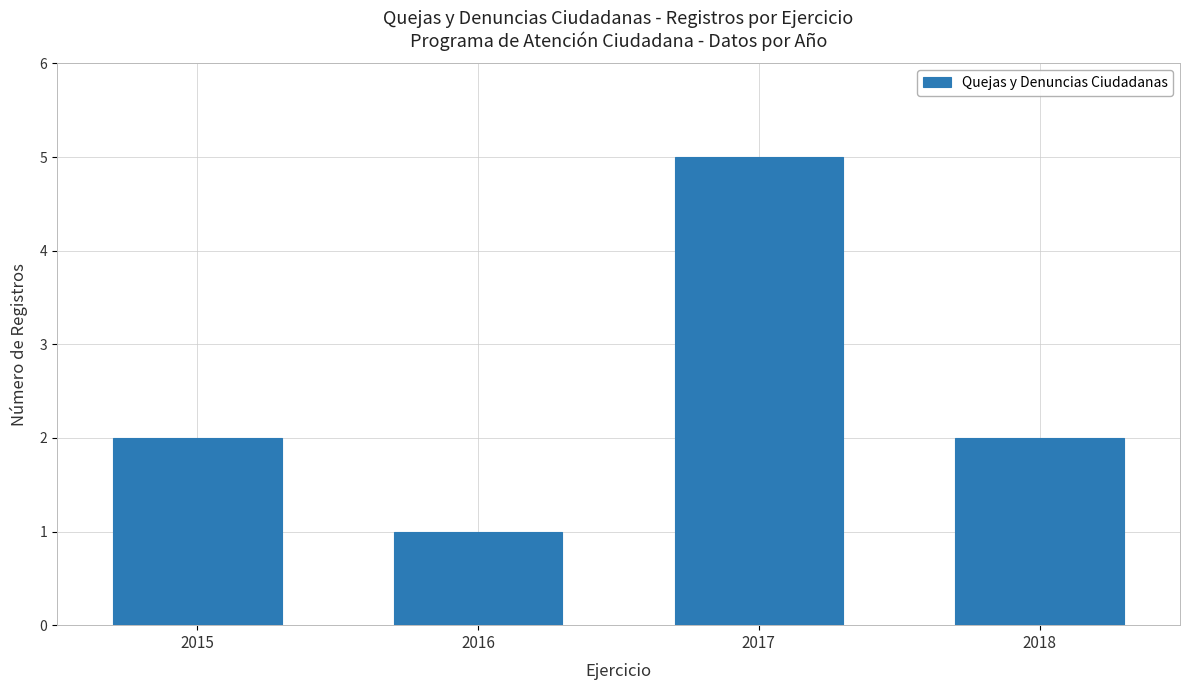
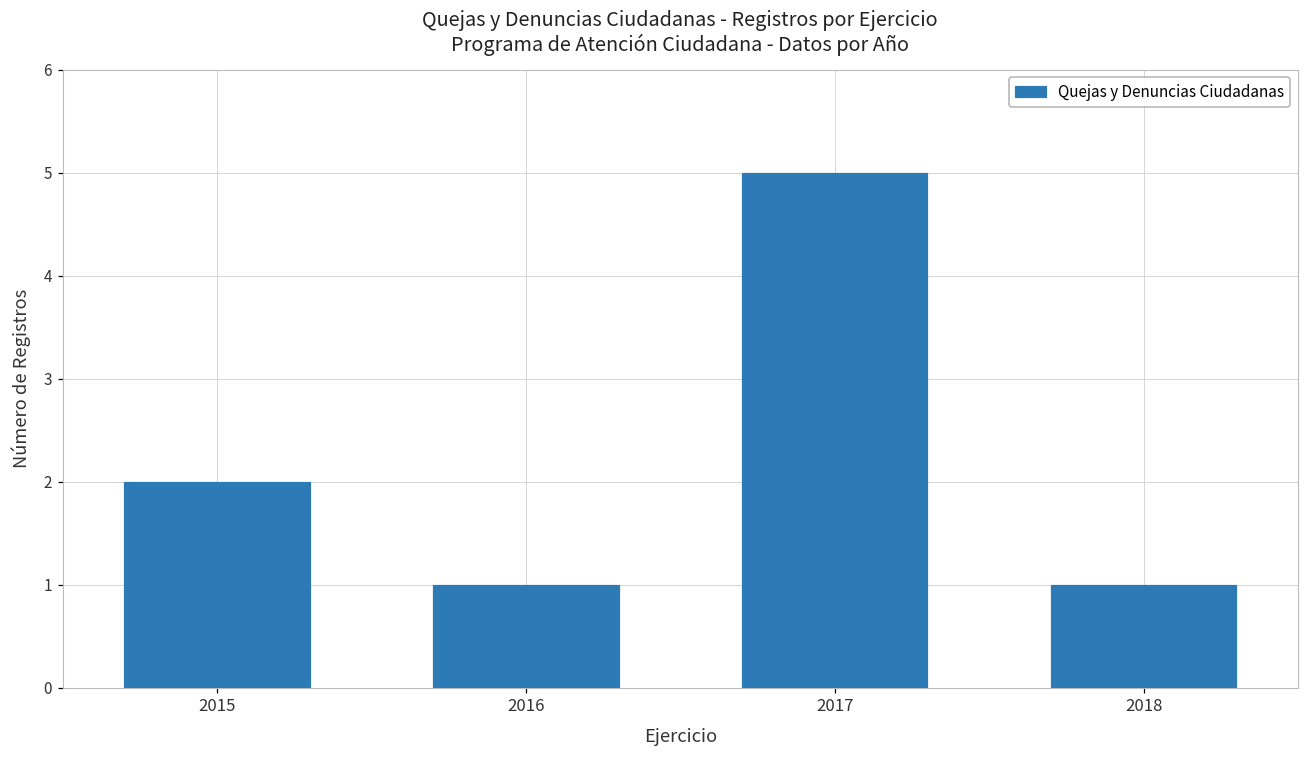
2018: 2 -> 1
